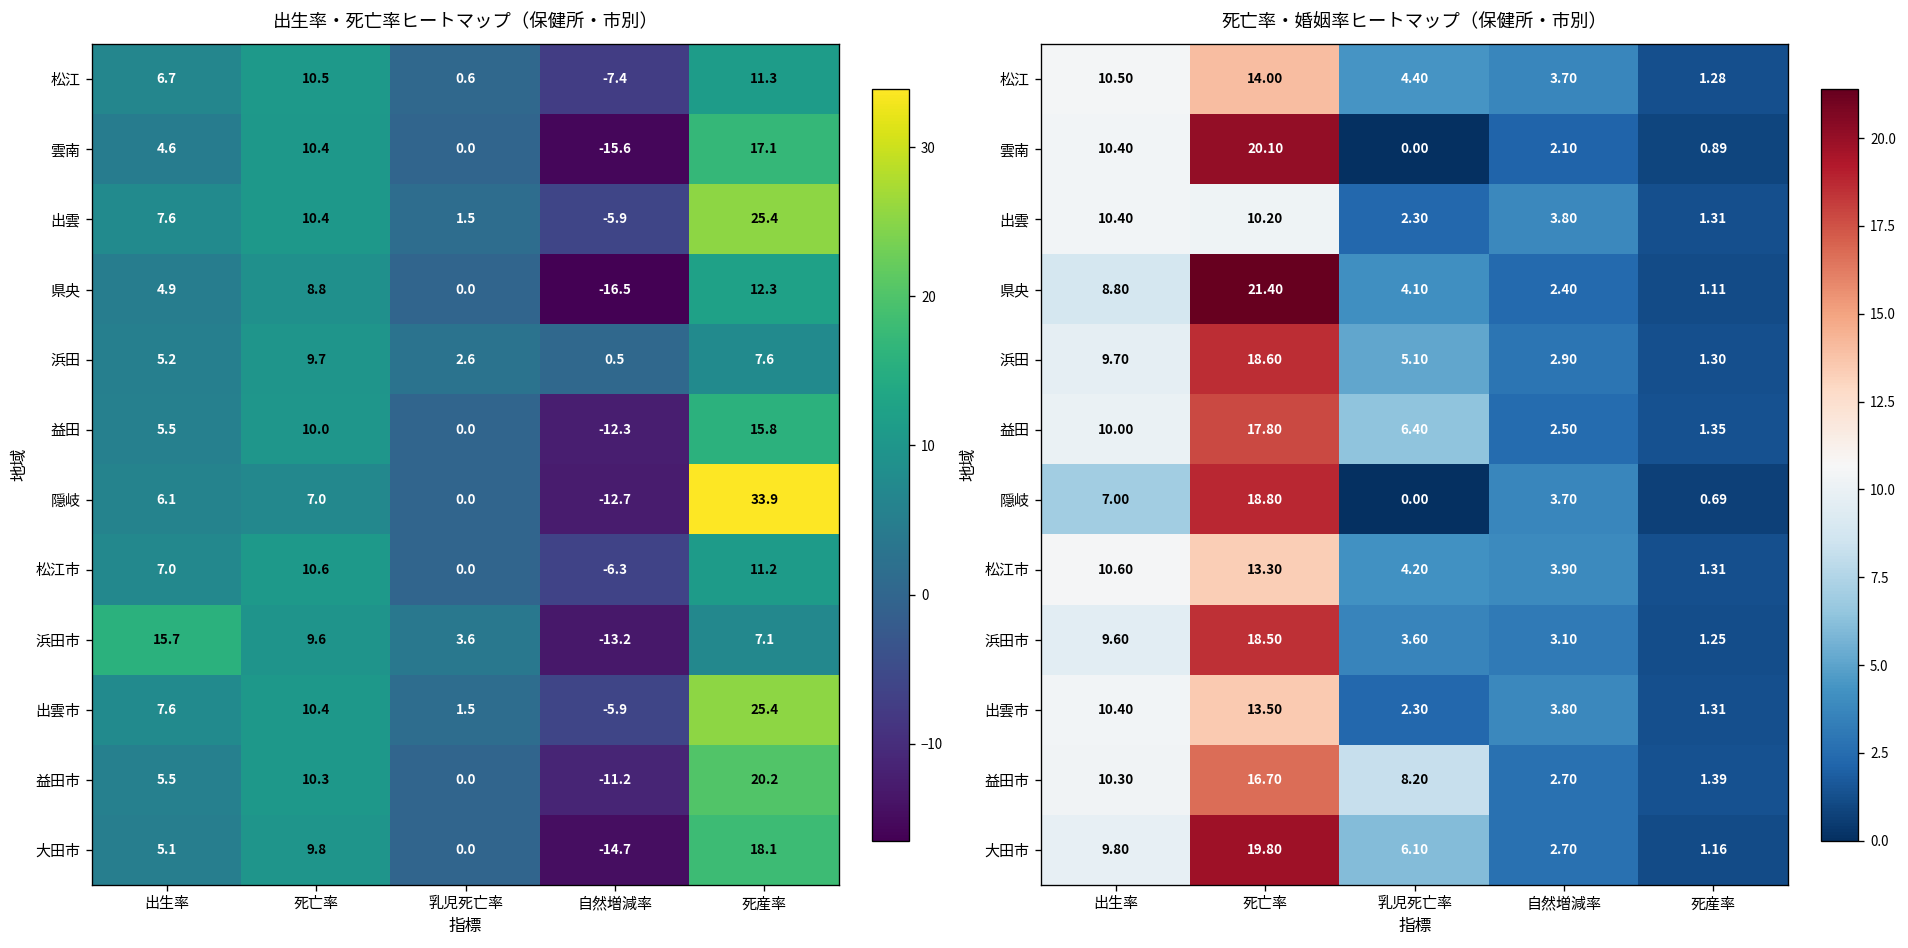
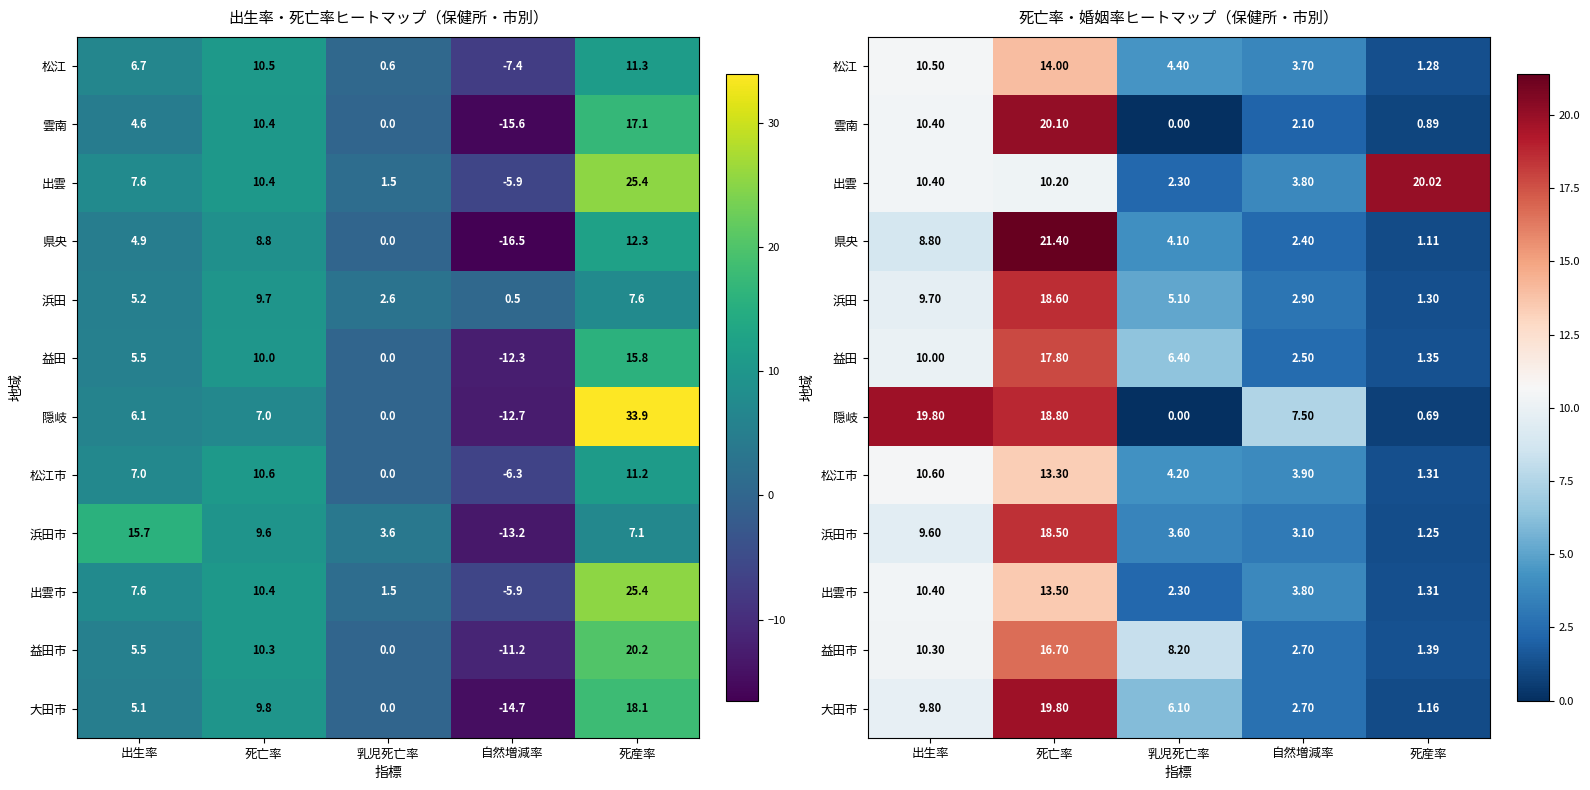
死亡率・婚姻率ヒートマップ（保健所・市別）, 出雲, 死産率: 1.31 -> 20.02
死亡率・婚姻率ヒートマップ（保健所・市別）, 隠岐, 出生率: 7.00 -> 19.80
死亡率・婚姻率ヒートマップ（保健所・市別）, 隠岐, 自然増減率: 3.70 -> 7.50
